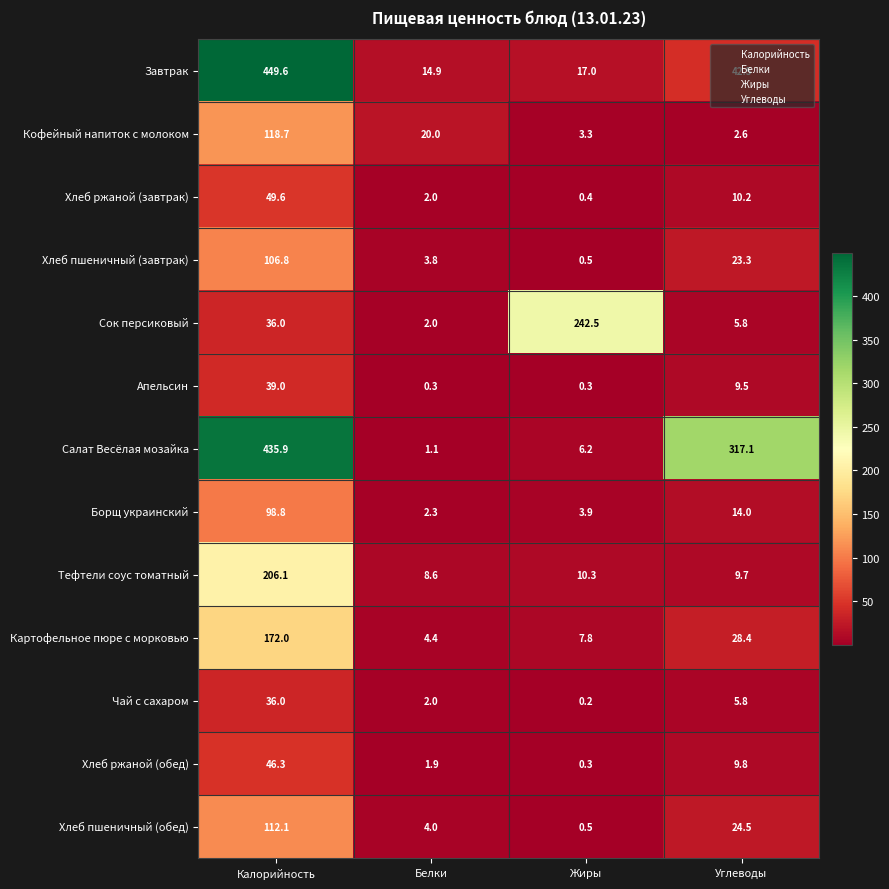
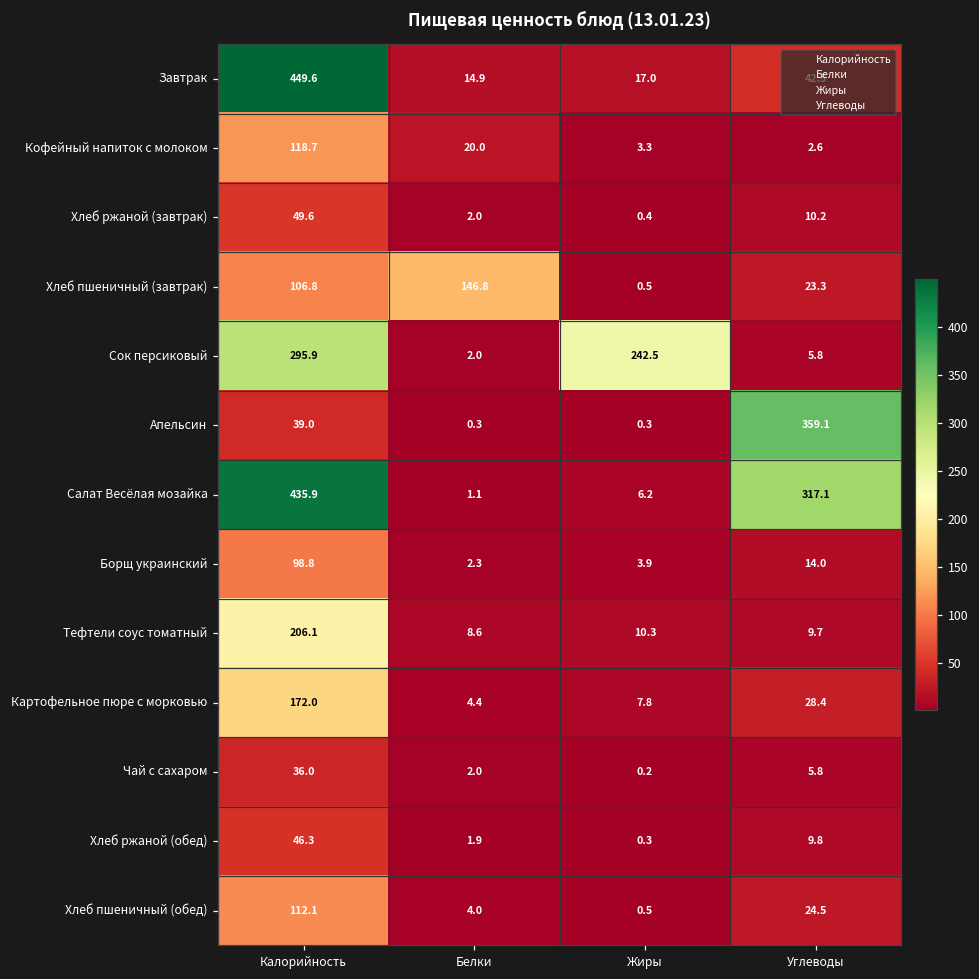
Хлеб пшеничный (завтрак), Белки: 3.8 -> 146.8
Сок персиковый, Калорийность: 36.0 -> 295.9
Апельсин, Углеводы: 9.5 -> 359.1
